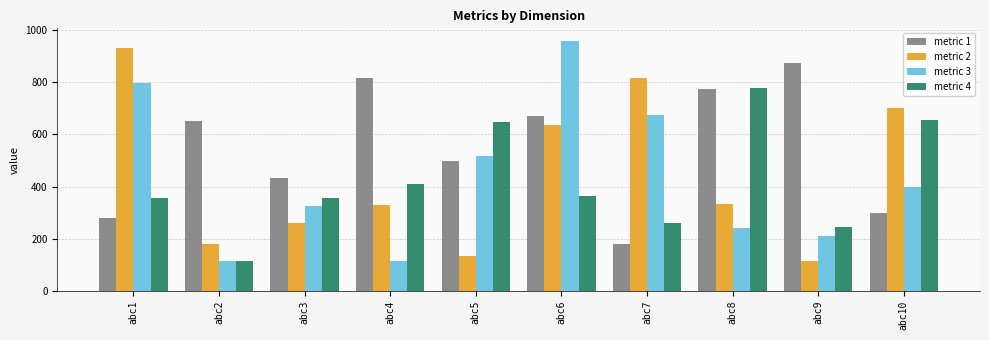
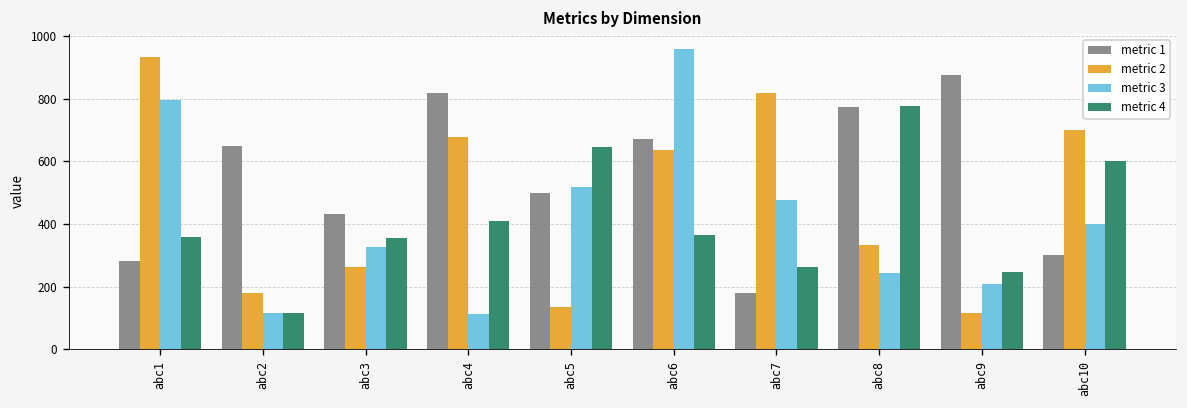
metric 2, abc4: 330 -> 680
metric 3, abc7: 670 -> 480
metric 4, abc10: 650 -> 600
